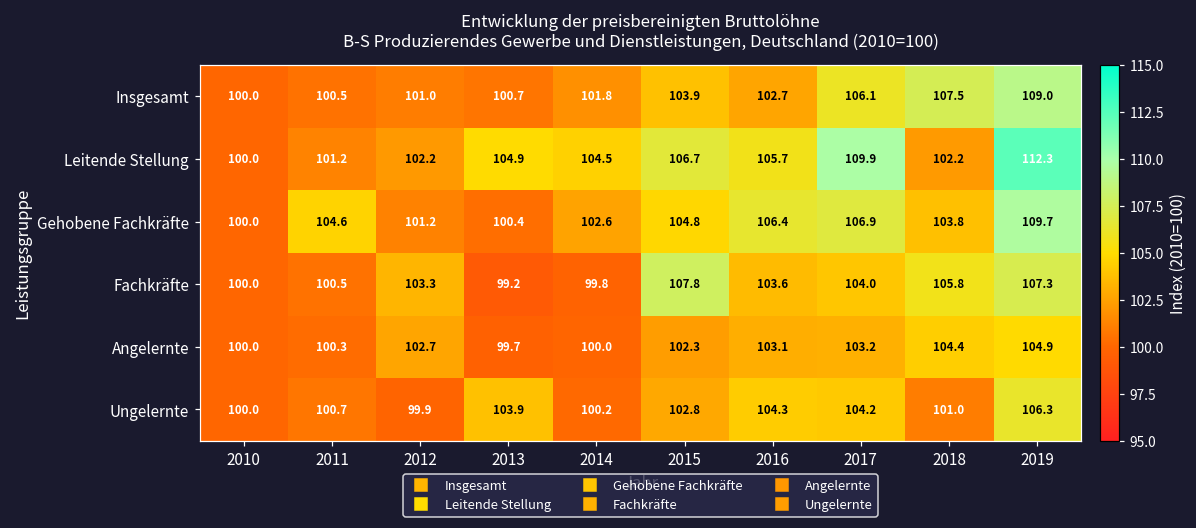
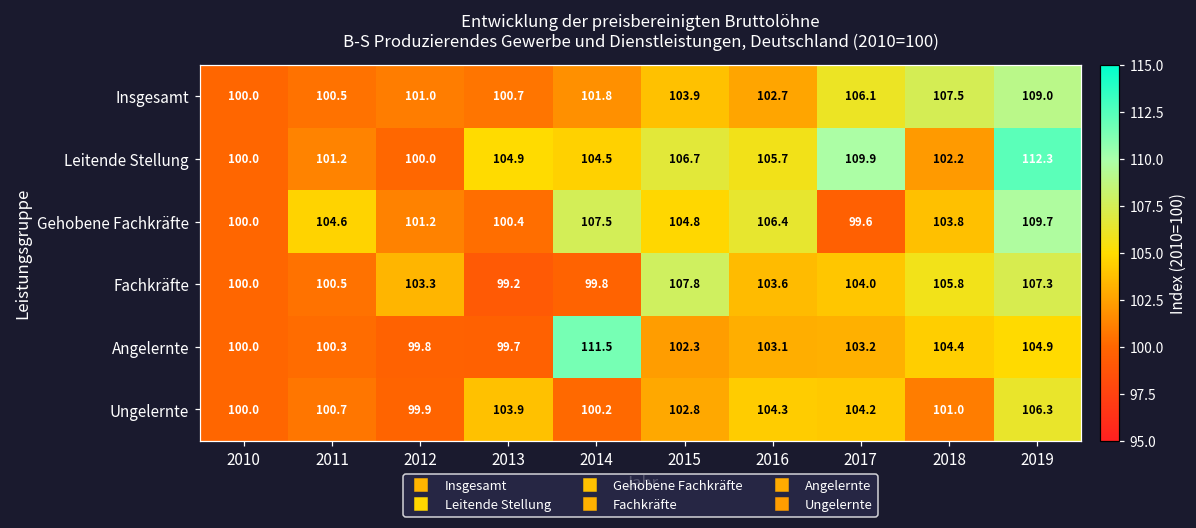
Leitende Stellung, 2012: 102.2 -> 100.0
Gehobene Fachkräfte, 2014: 102.6 -> 107.5
Gehobene Fachkräfte, 2017: 106.9 -> 99.6
Angelernte, 2012: 102.7 -> 99.8
Angelernte, 2014: 100.0 -> 111.5
